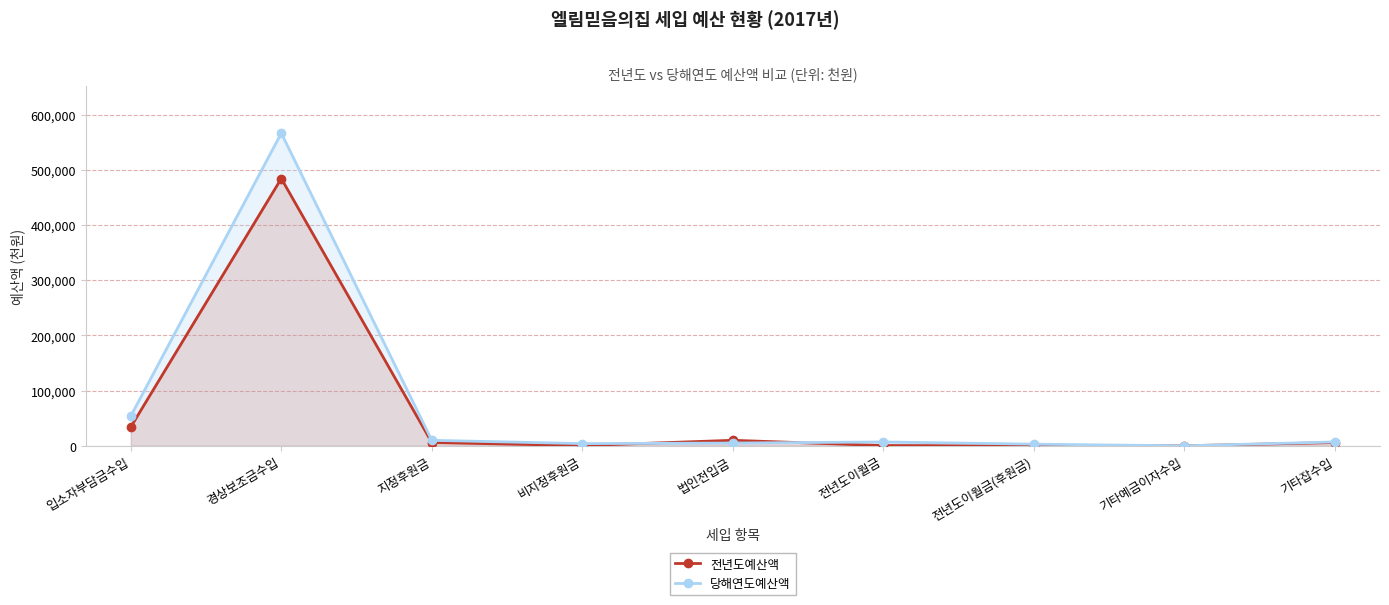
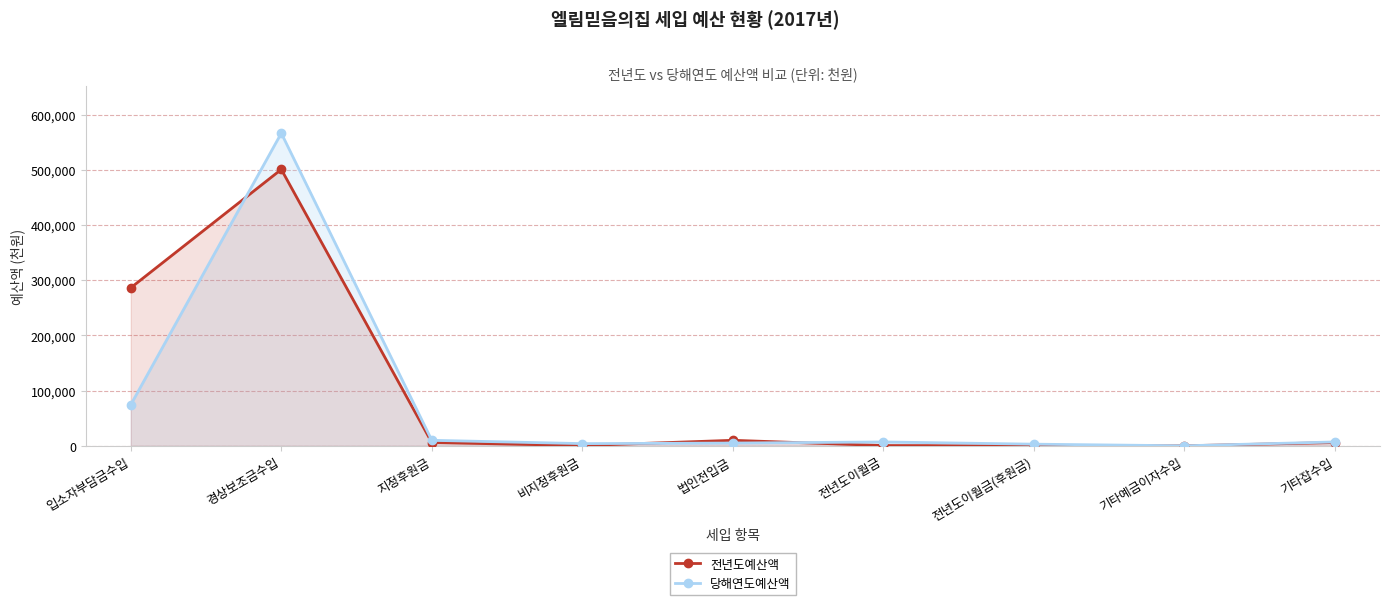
전년도예산액, 입소자부담금수입: 30,000 -> 290,000
당해연도예산액, 입소자부담금수입: 50,000 -> 70,000
전년도예산액, 경상보조금수입: 480,000 -> 500,000
